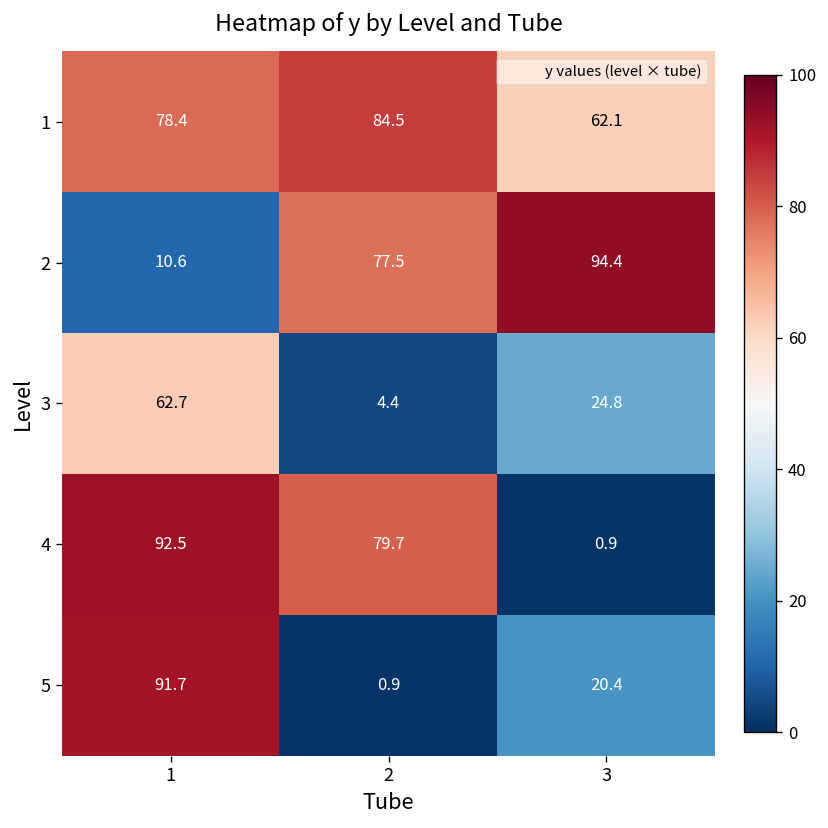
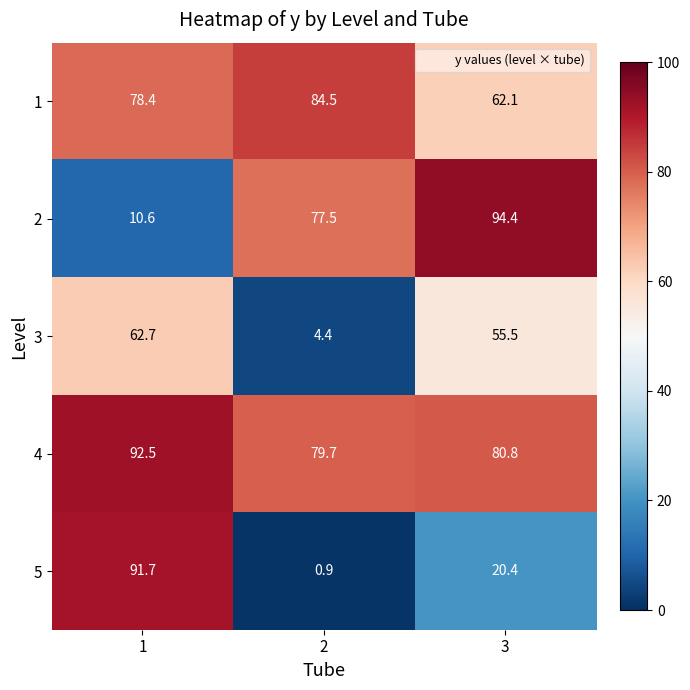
3, 3: 24.8 -> 55.5
4, 3: 0.9 -> 80.8
